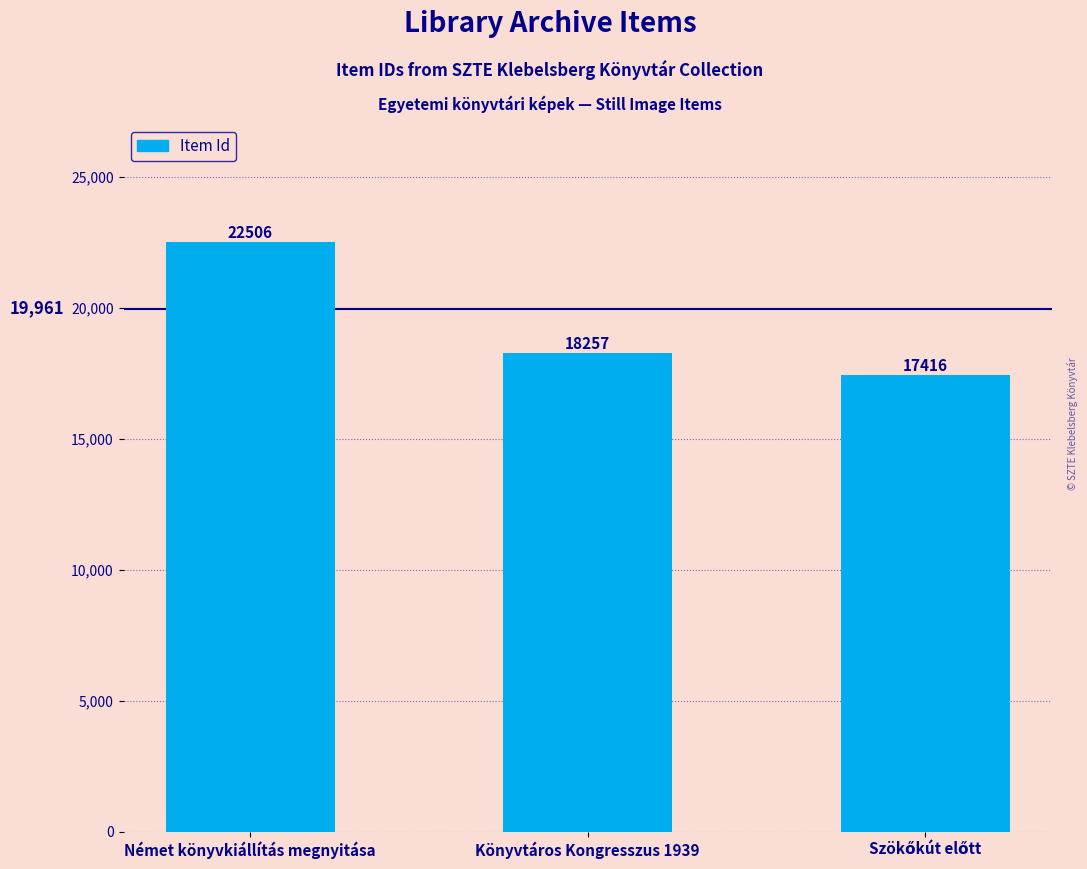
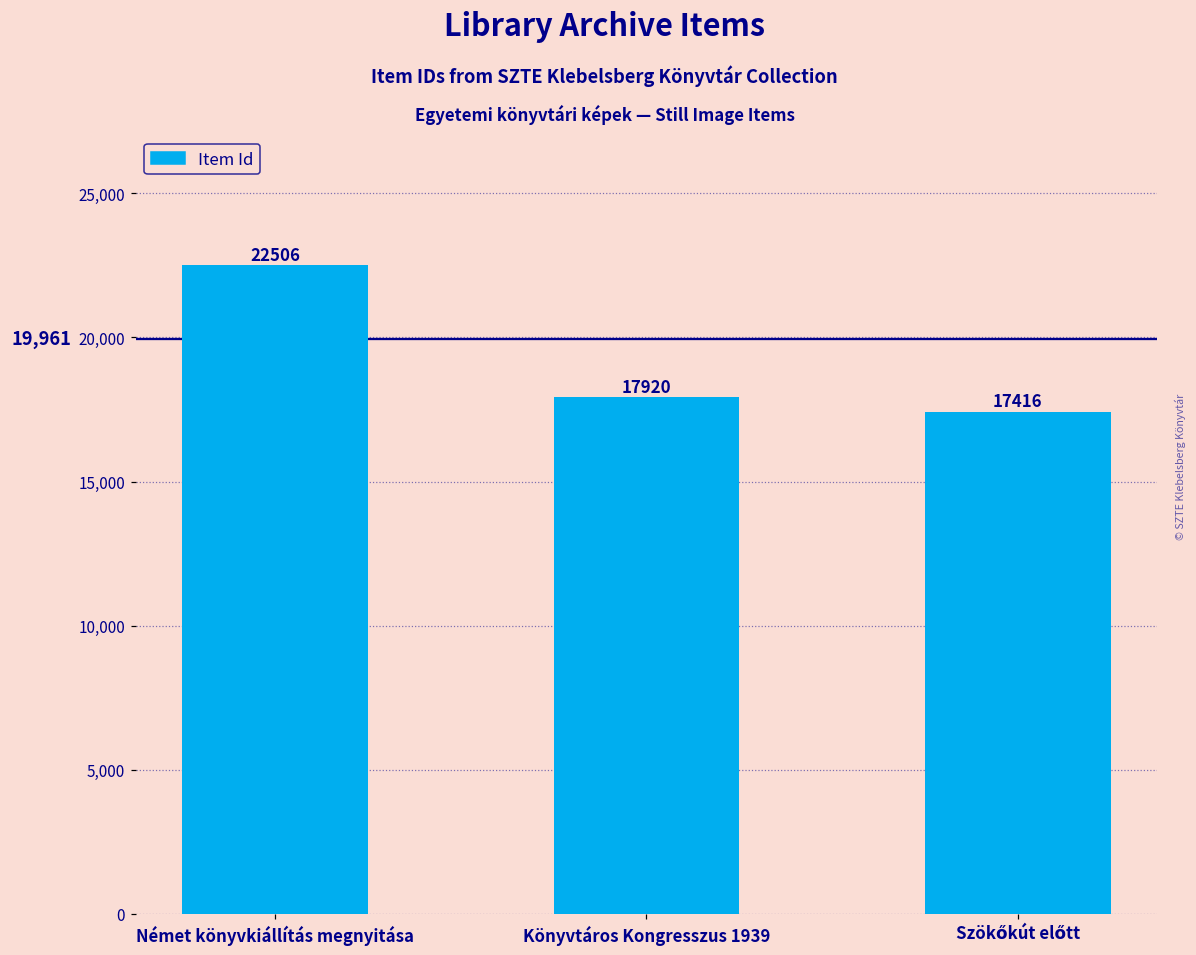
Könyvtáros Kongresszus 1939: 18257 -> 17920
